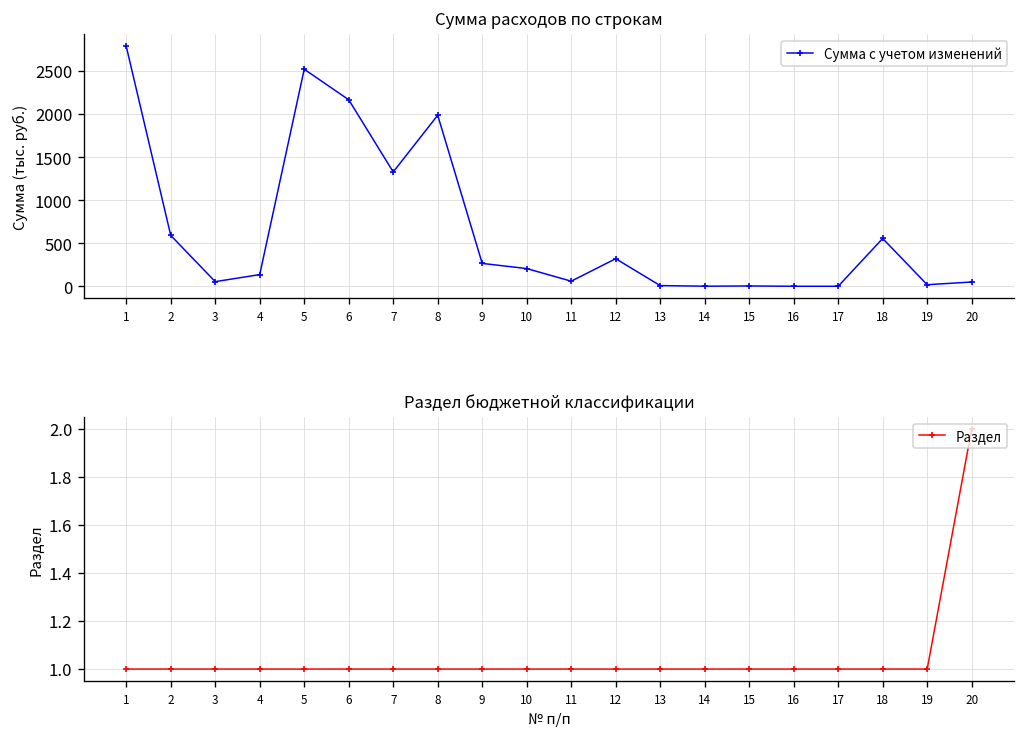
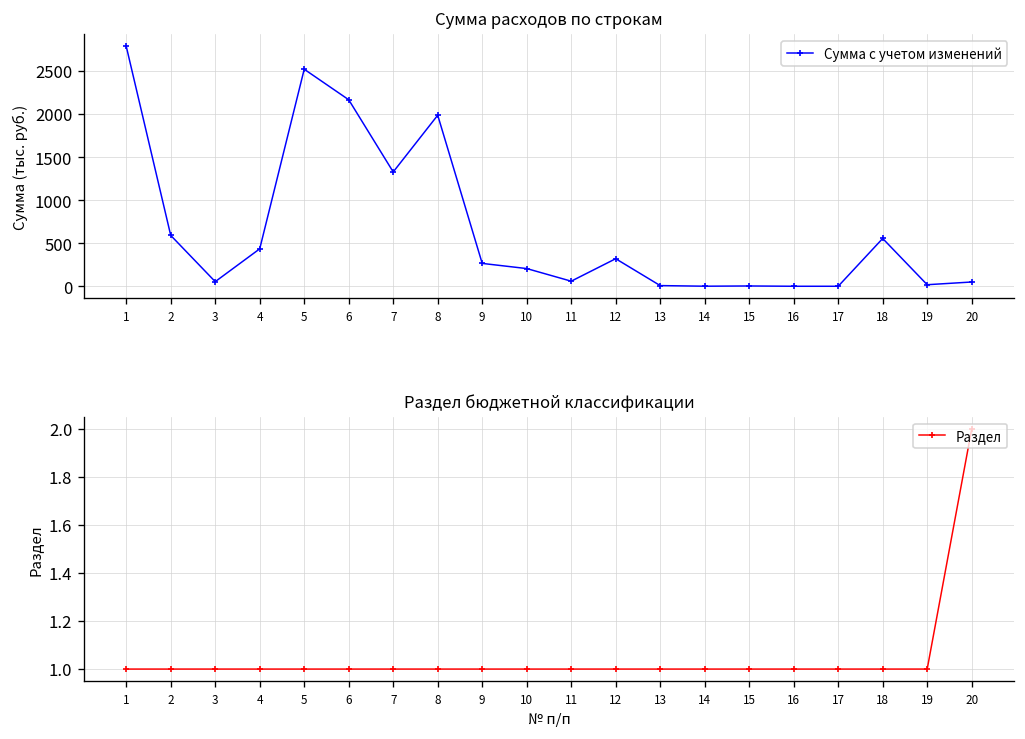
Сумма расходов по строкам, 4: 100 -> 400
